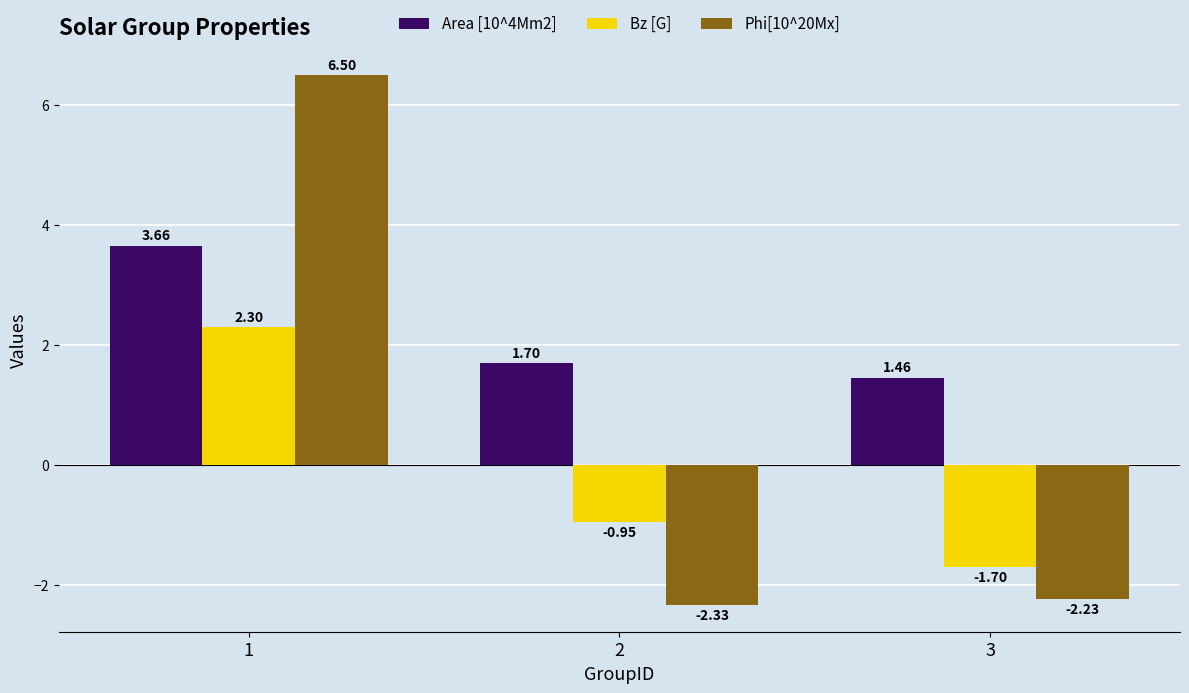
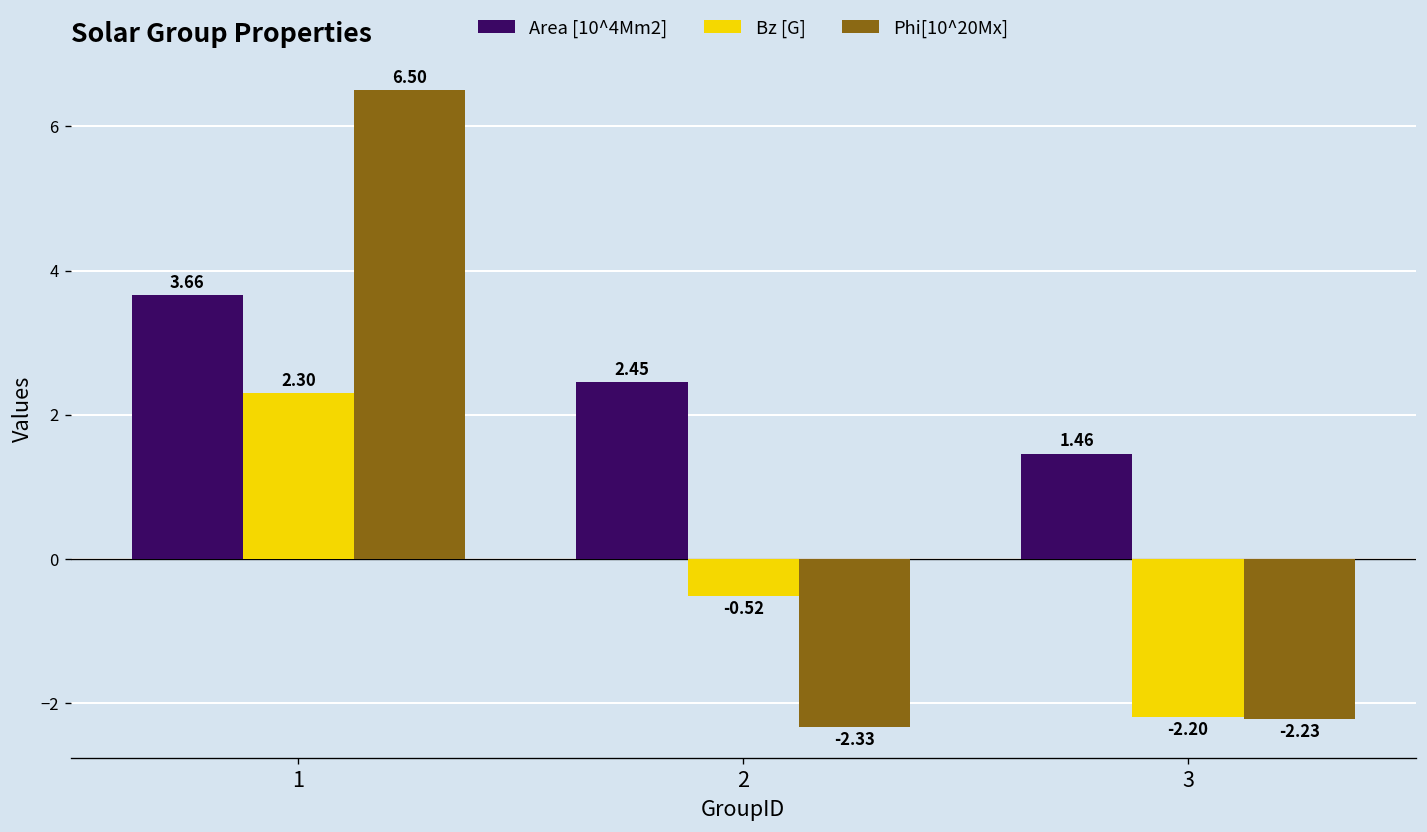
Area [10^4Mm2], 2: 1.70 -> 2.45
Bz [G], 2: -0.95 -> -0.52
Bz [G], 3: -1.70 -> -2.20
